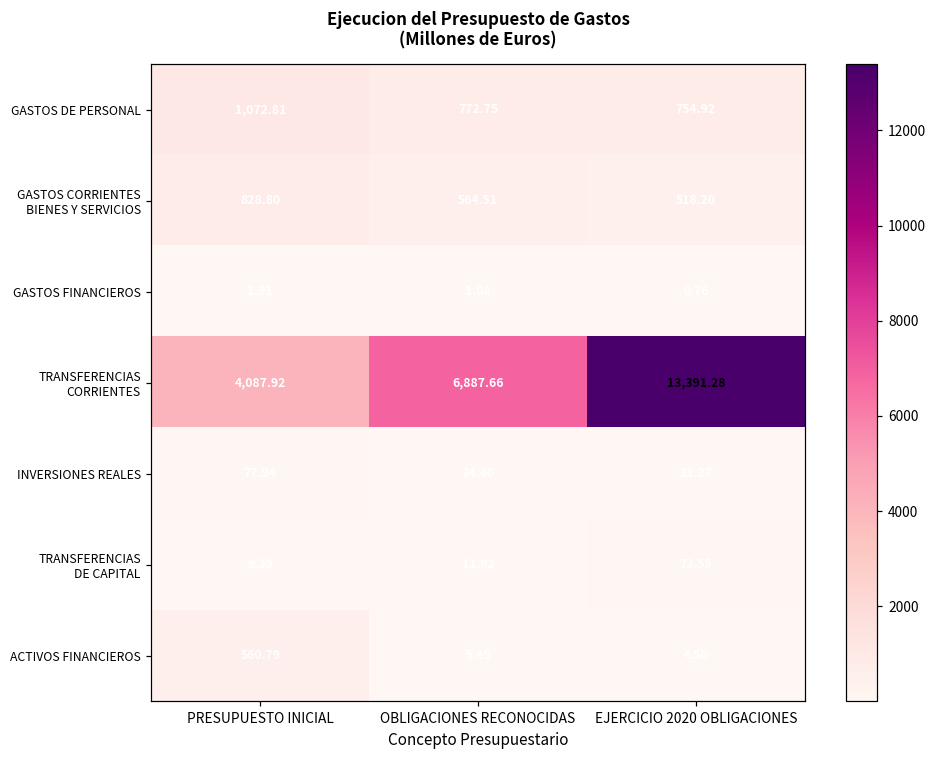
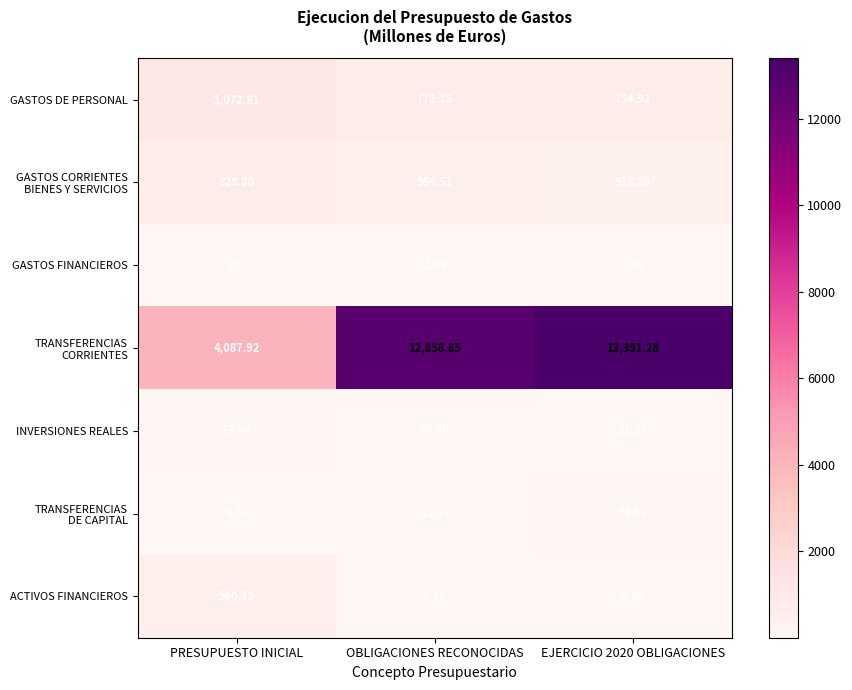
TRANSFERENCIAS CORRIENTES, OBLIGACIONES RECONOCIDAS: 6,887.66 -> 12,858.85
